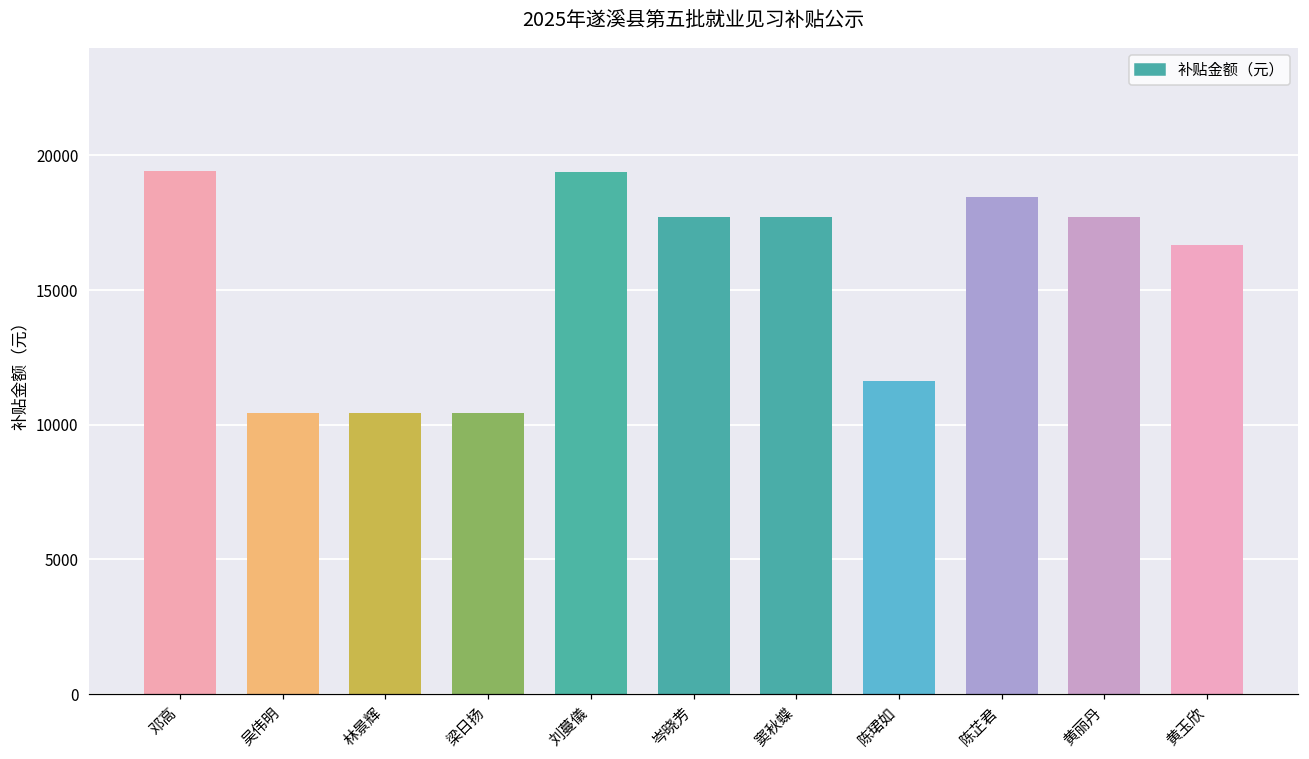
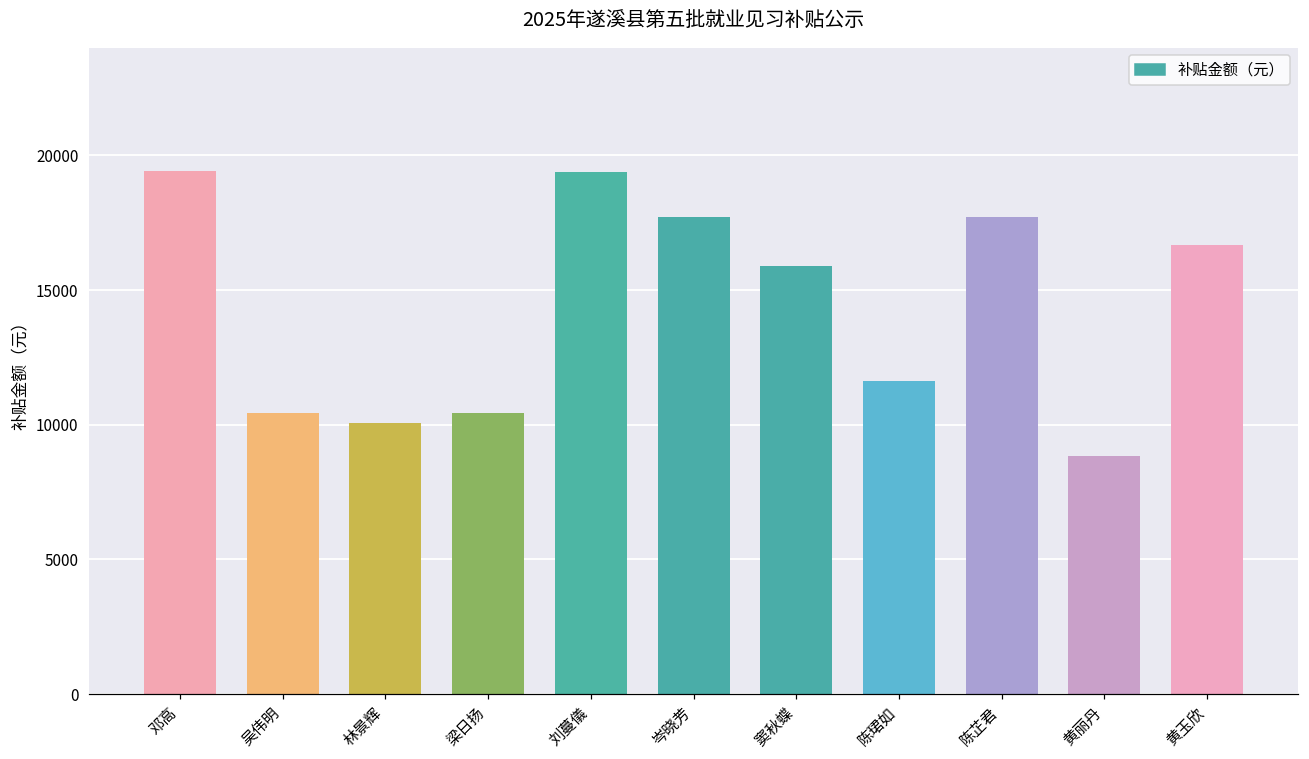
林景辉: 10500 -> 10000
窦秋蝶: 17700 -> 15900
陈芷君: 18500 -> 17700
黄丽丹: 17700 -> 8800
